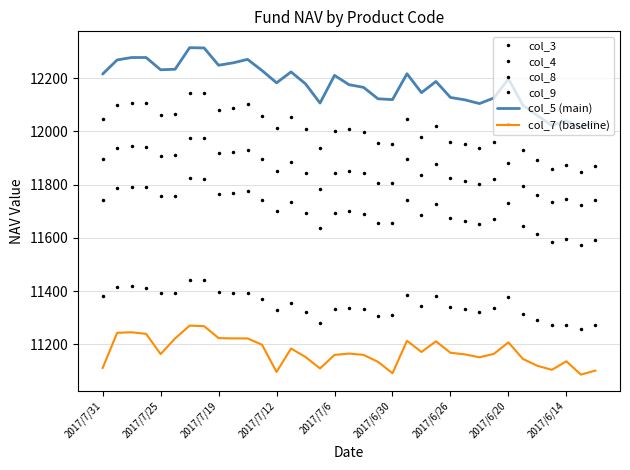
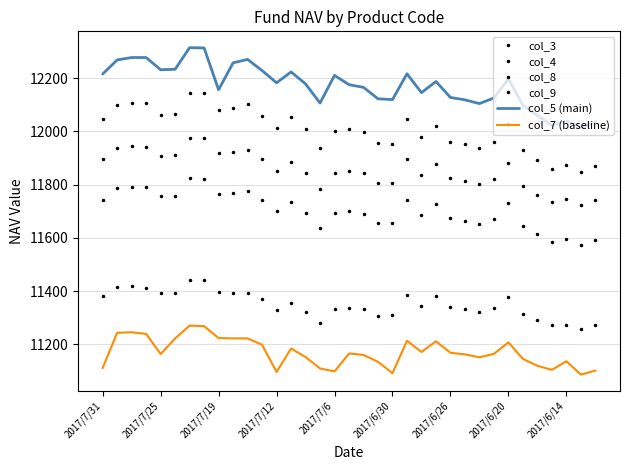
col_5 (main), 2017/7/19: 12250 -> 12160
col_7 (baseline), 2017/7/6: 11160 -> 11100
